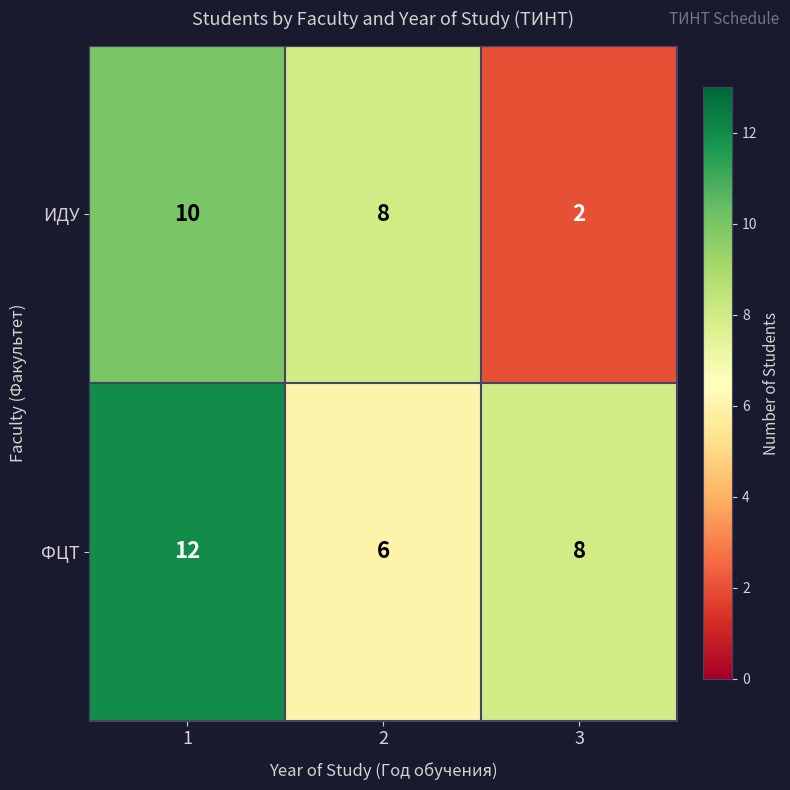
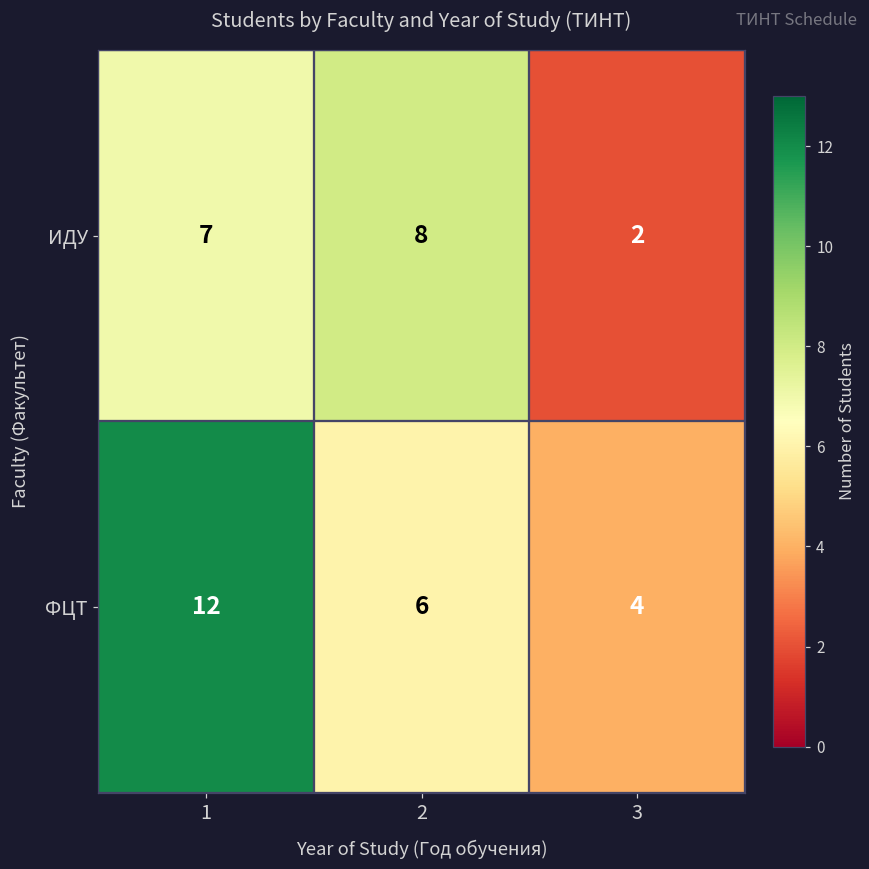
ИДУ, 1: 10 -> 7
ФЦТ, 3: 8 -> 4
